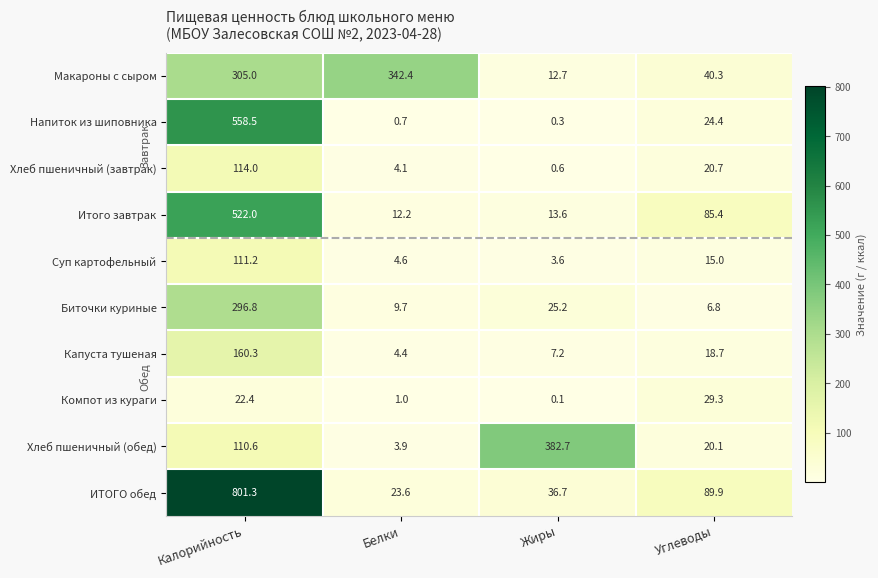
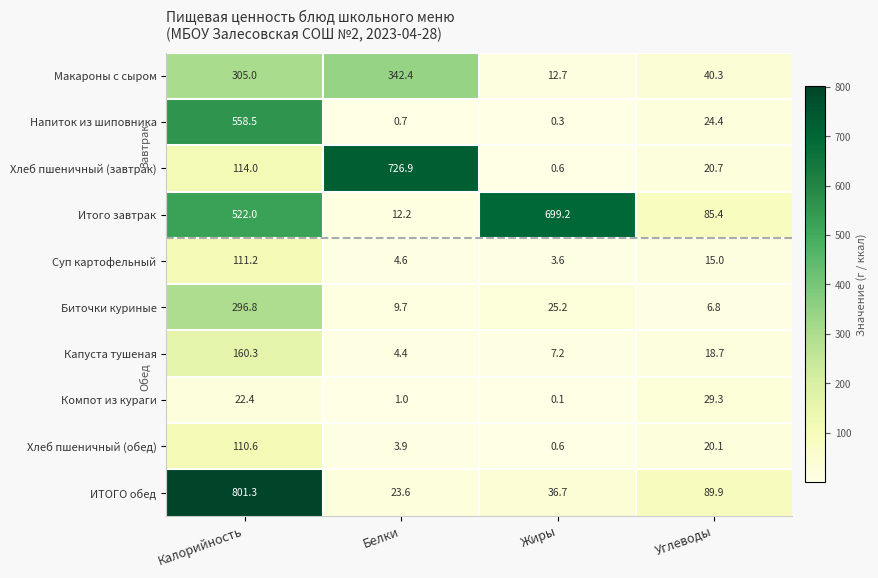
Хлеб пшеничный (завтрак), Белки: 4.1 -> 726.9
Итого завтрак, Жиры: 13.6 -> 699.2
Хлеб пшеничный (обед), Жиры: 382.7 -> 0.6
